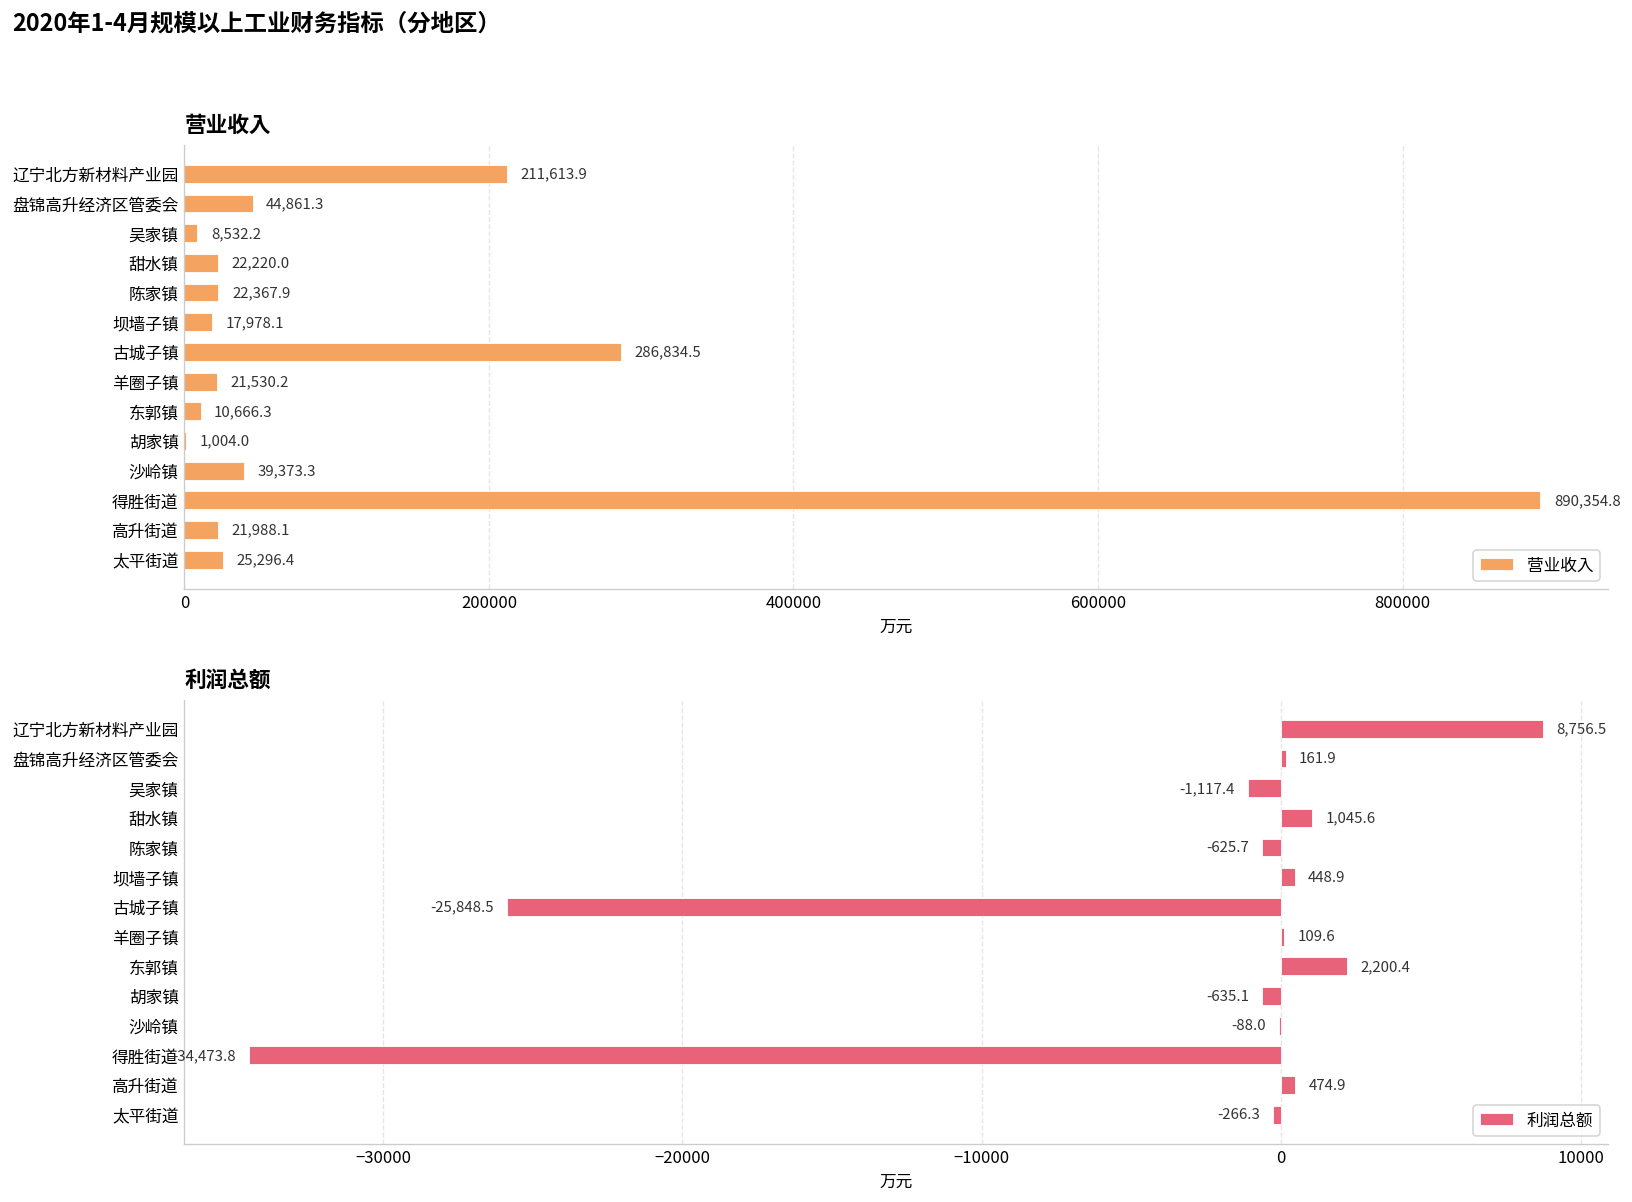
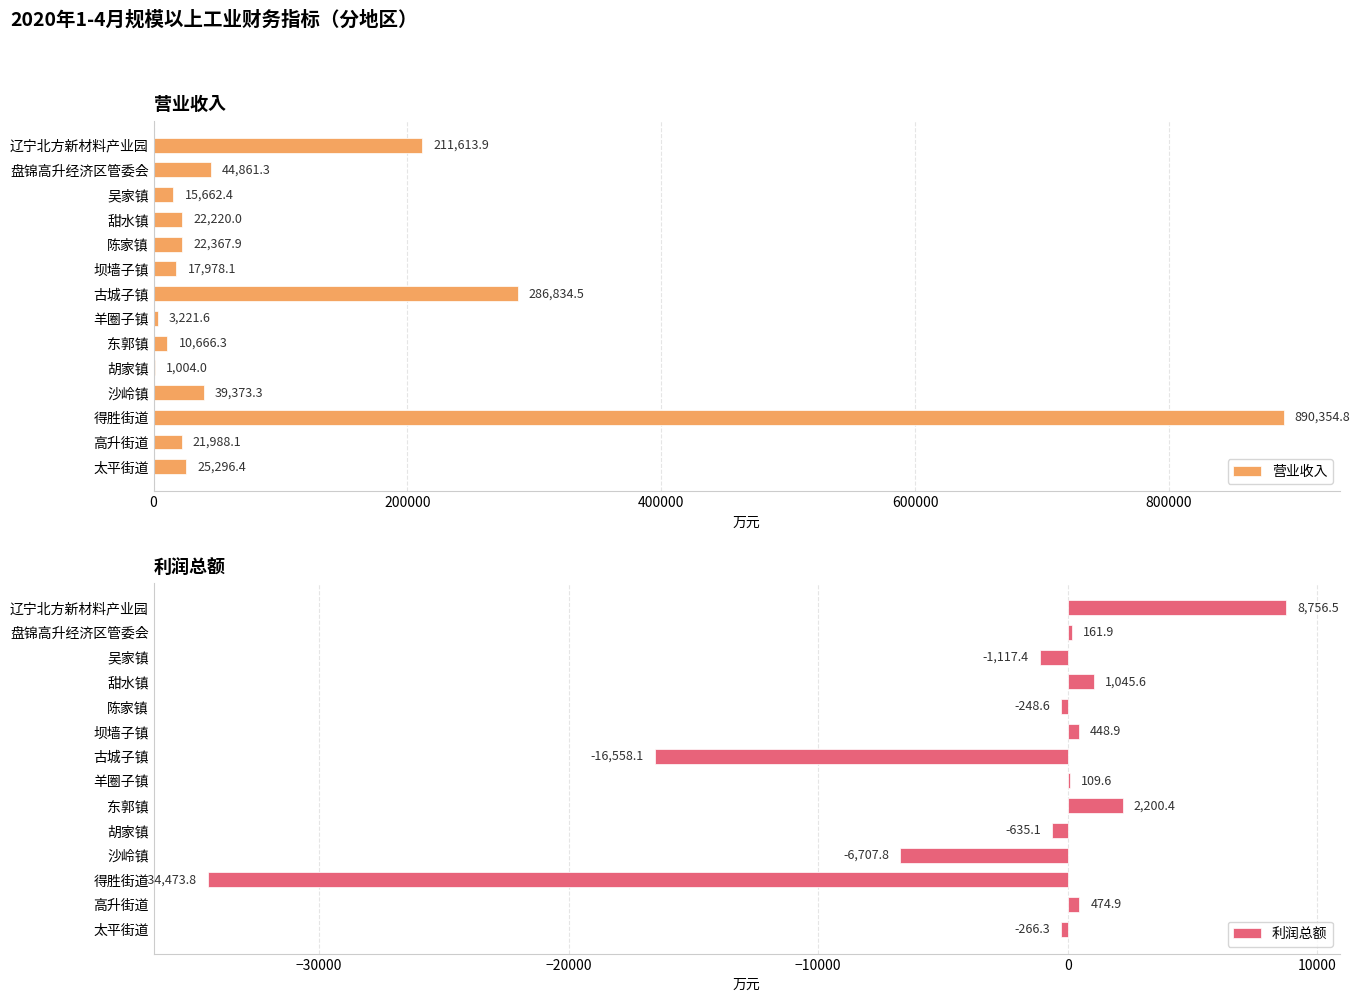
营业收入, 吴家镇: 8,532.2 -> 15,662.4
营业收入, 羊圈子镇: 21,530.2 -> 3,221.6
利润总额, 陈家镇: -625.7 -> -248.6
利润总额, 古城子镇: -25,848.5 -> -16,558.1
利润总额, 沙岭镇: -88.0 -> -6,707.8
